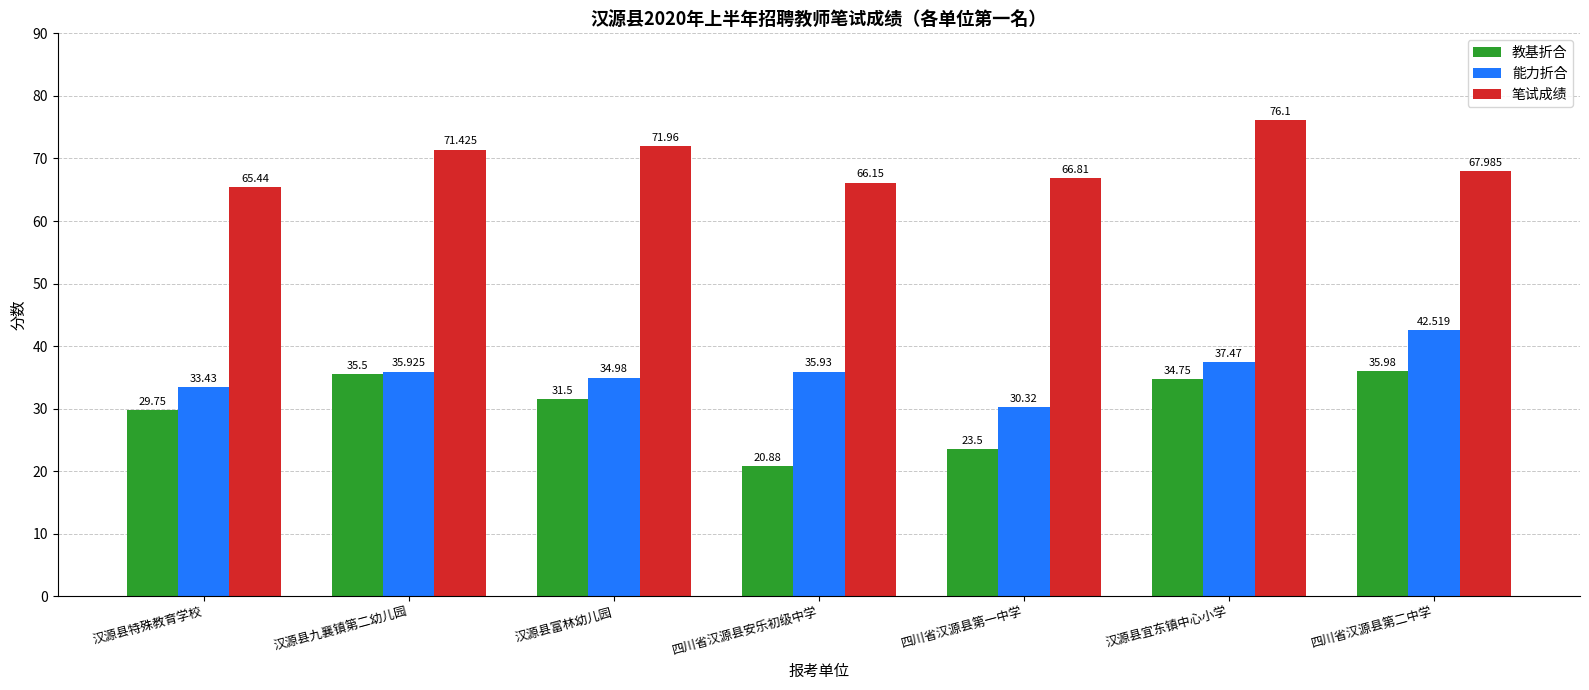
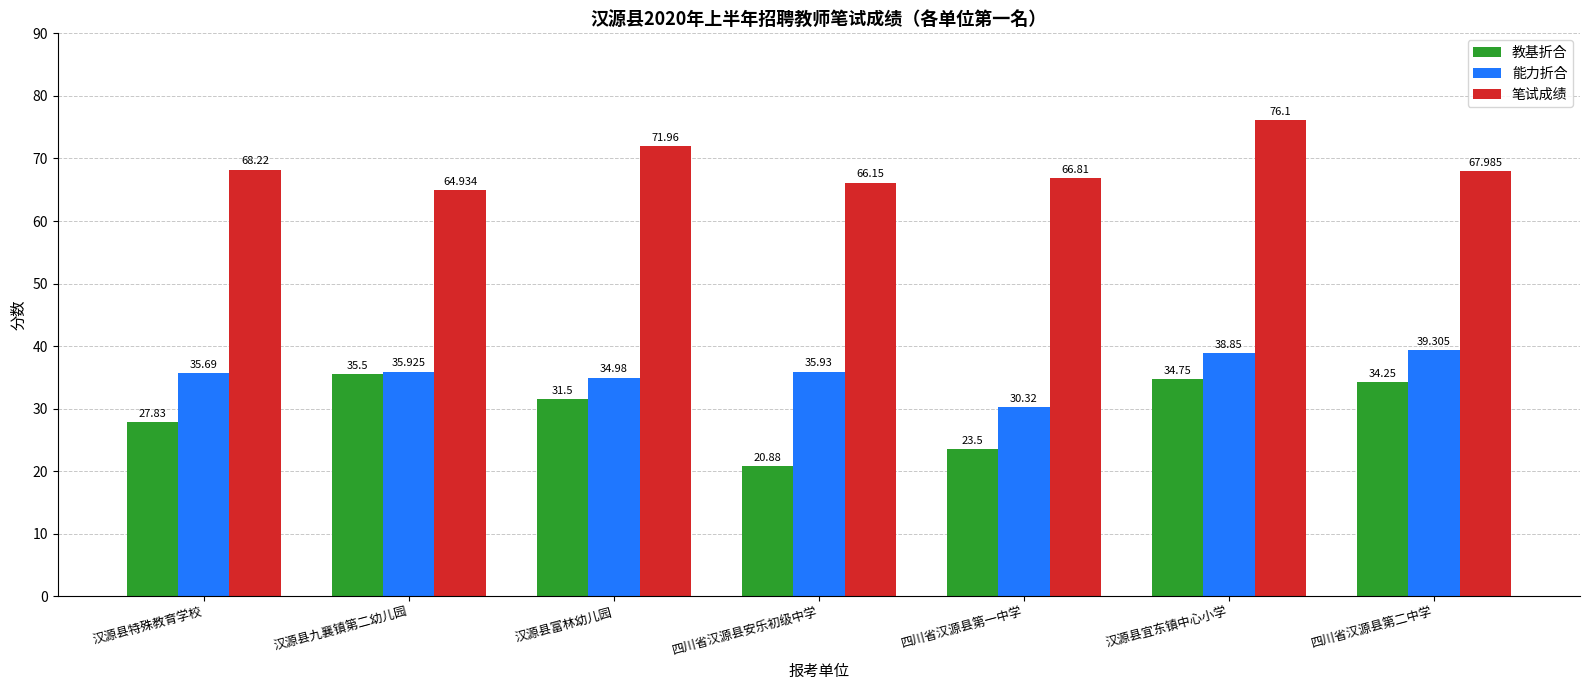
教基折合, 汉源县特殊教育学校: 29.75 -> 27.83
能力折合, 汉源县特殊教育学校: 33.43 -> 35.69
笔试成绩, 汉源县特殊教育学校: 65.44 -> 68.22
笔试成绩, 汉源县九襄镇第二幼儿园: 71.425 -> 64.934
能力折合, 汉源县宜东镇中心小学: 37.47 -> 38.85
教基折合, 四川省汉源县第二中学: 35.98 -> 34.25
能力折合, 四川省汉源县第二中学: 42.519 -> 39.305
